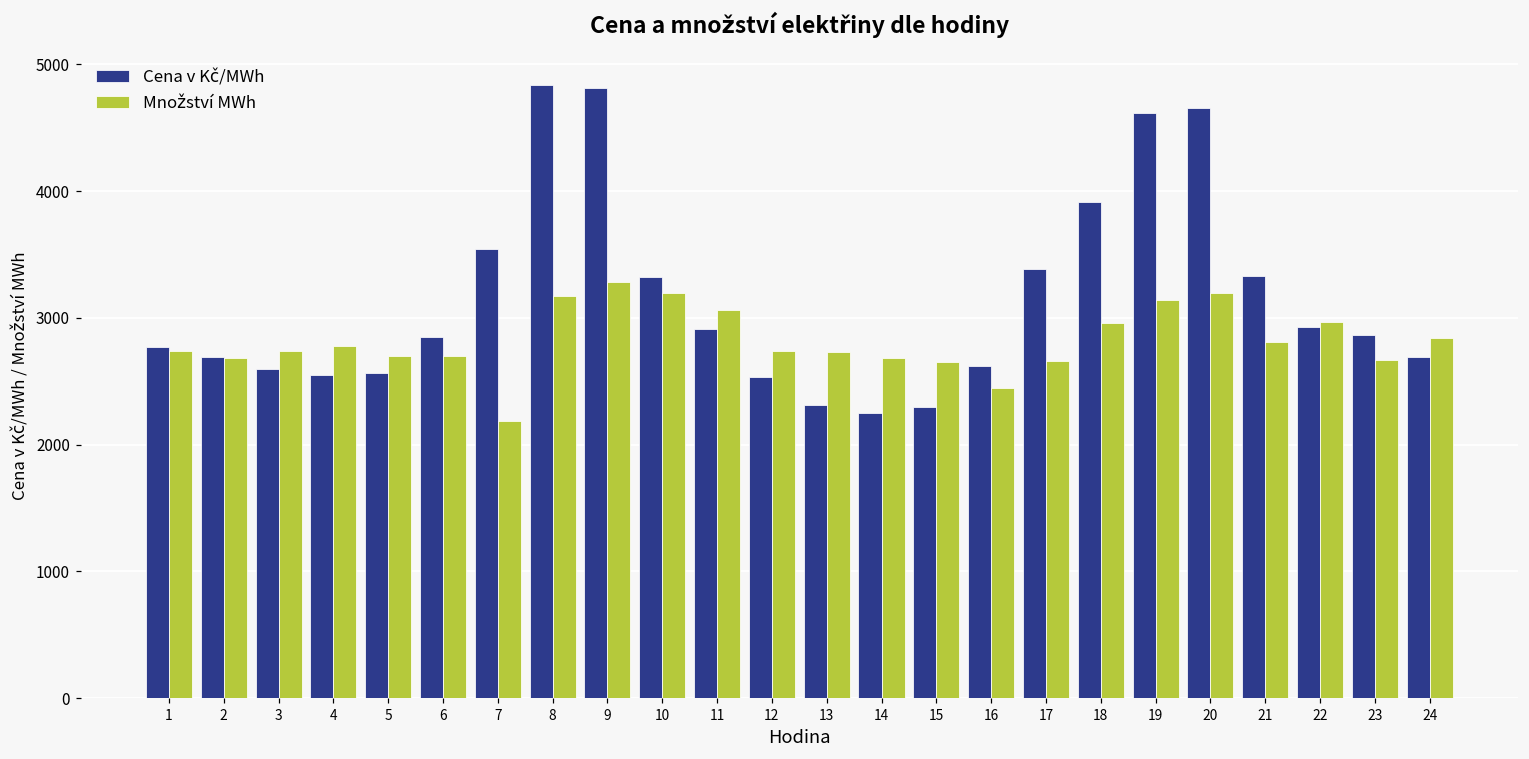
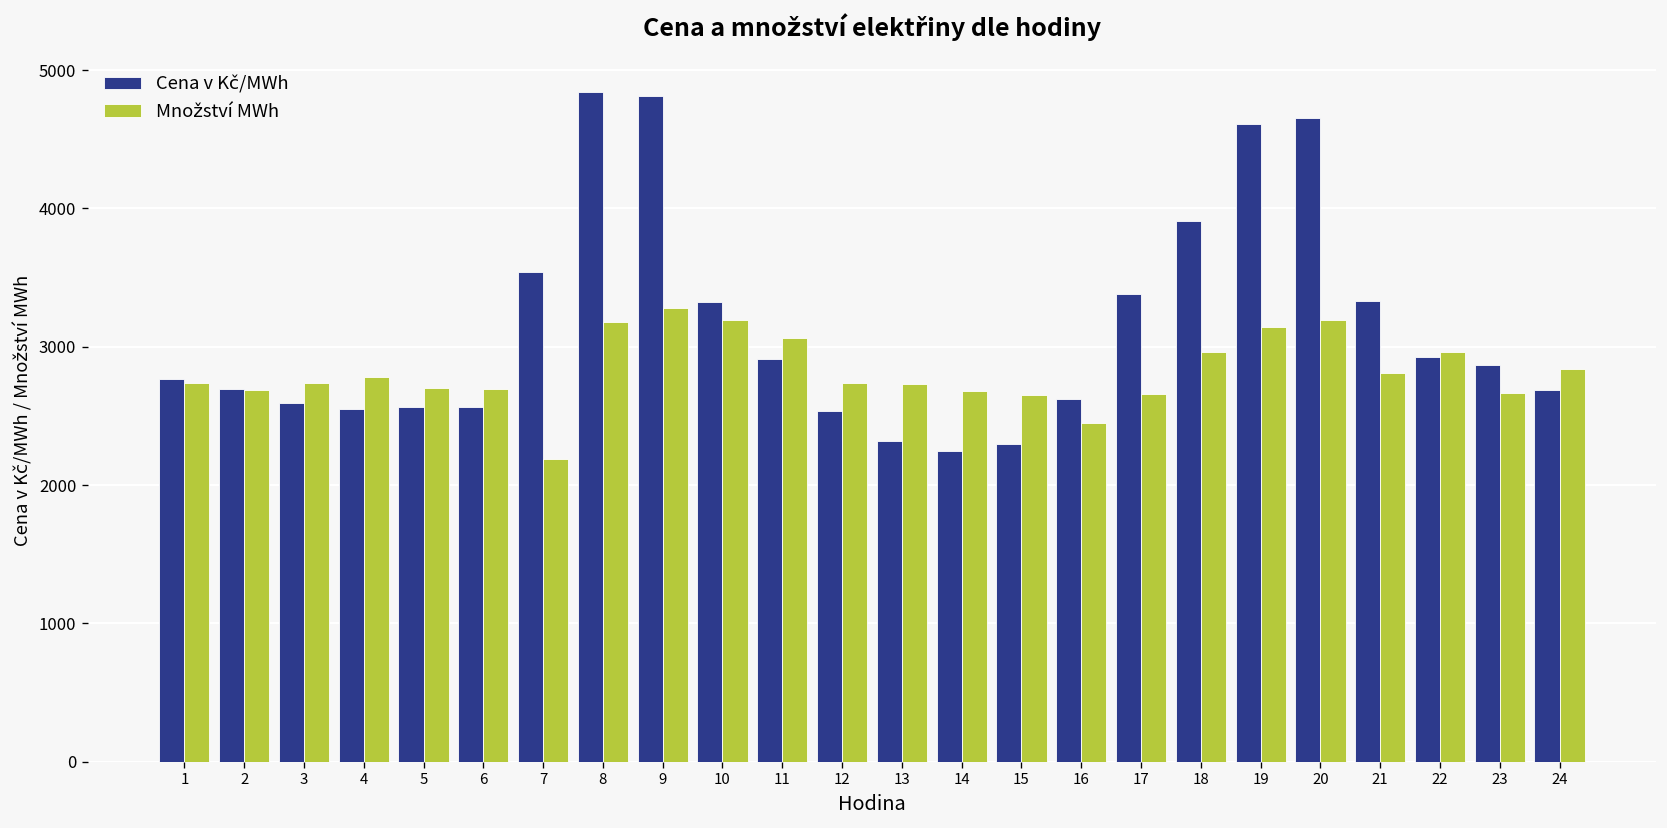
Cena v Kč/MWh, 6: 2850 -> 2570
